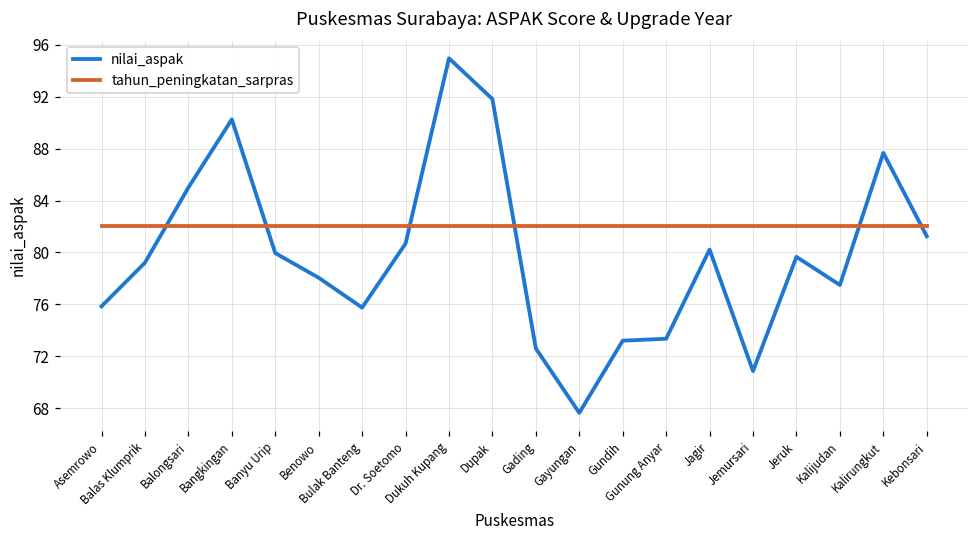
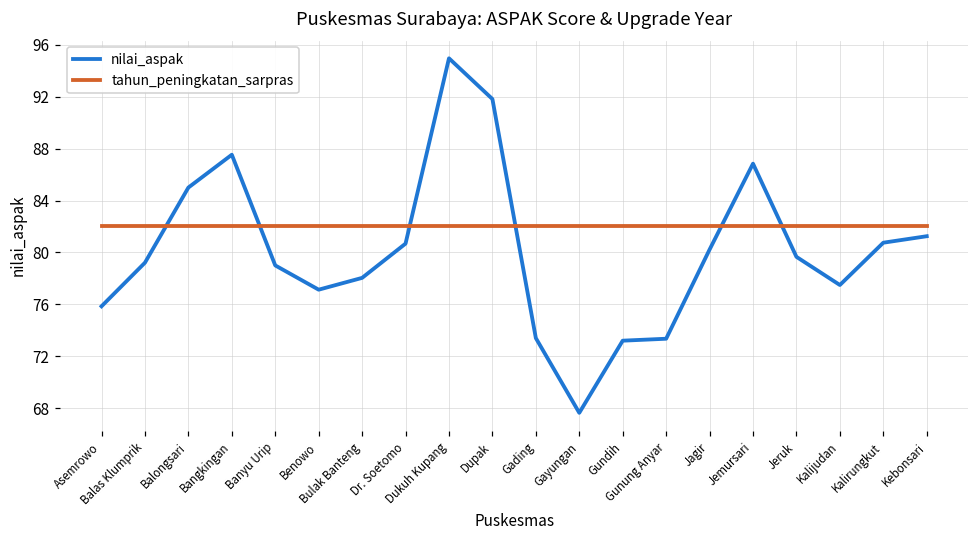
nilai_aspak, Bangkingan: 90.3 -> 87.5
nilai_aspak, Banyu Urip: 80.0 -> 79.0
nilai_aspak, Benowo: 78.1 -> 77.1
nilai_aspak, Bulak Banteng: 75.8 -> 78.0
nilai_aspak, Gading: 72.6 -> 73.4
nilai_aspak, Jemursari: 70.9 -> 86.8
nilai_aspak, Kalirungkut: 87.7 -> 80.8
